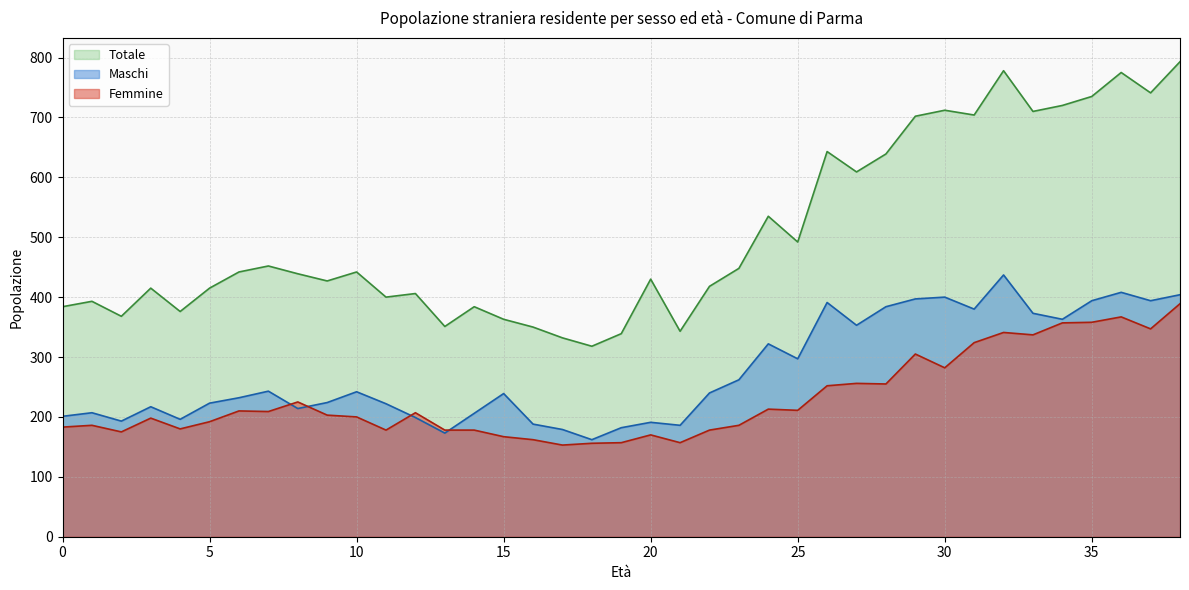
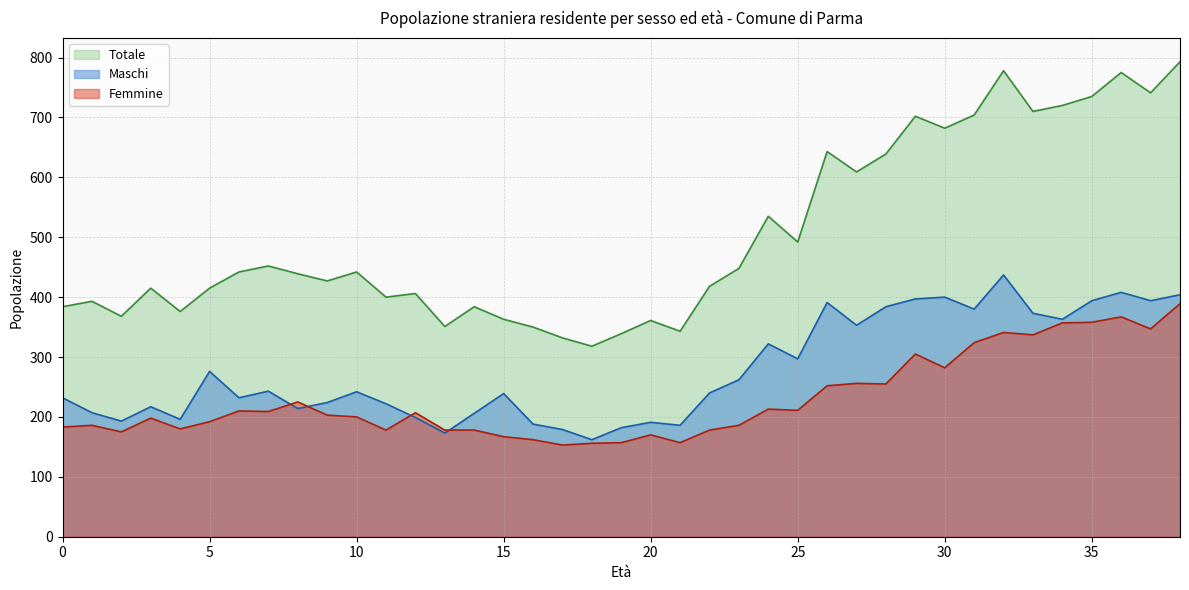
Maschi, 0: 200 -> 230
Maschi, 5: 220 -> 280
Totale, 20: 430 -> 360
Totale, 30: 710 -> 680
